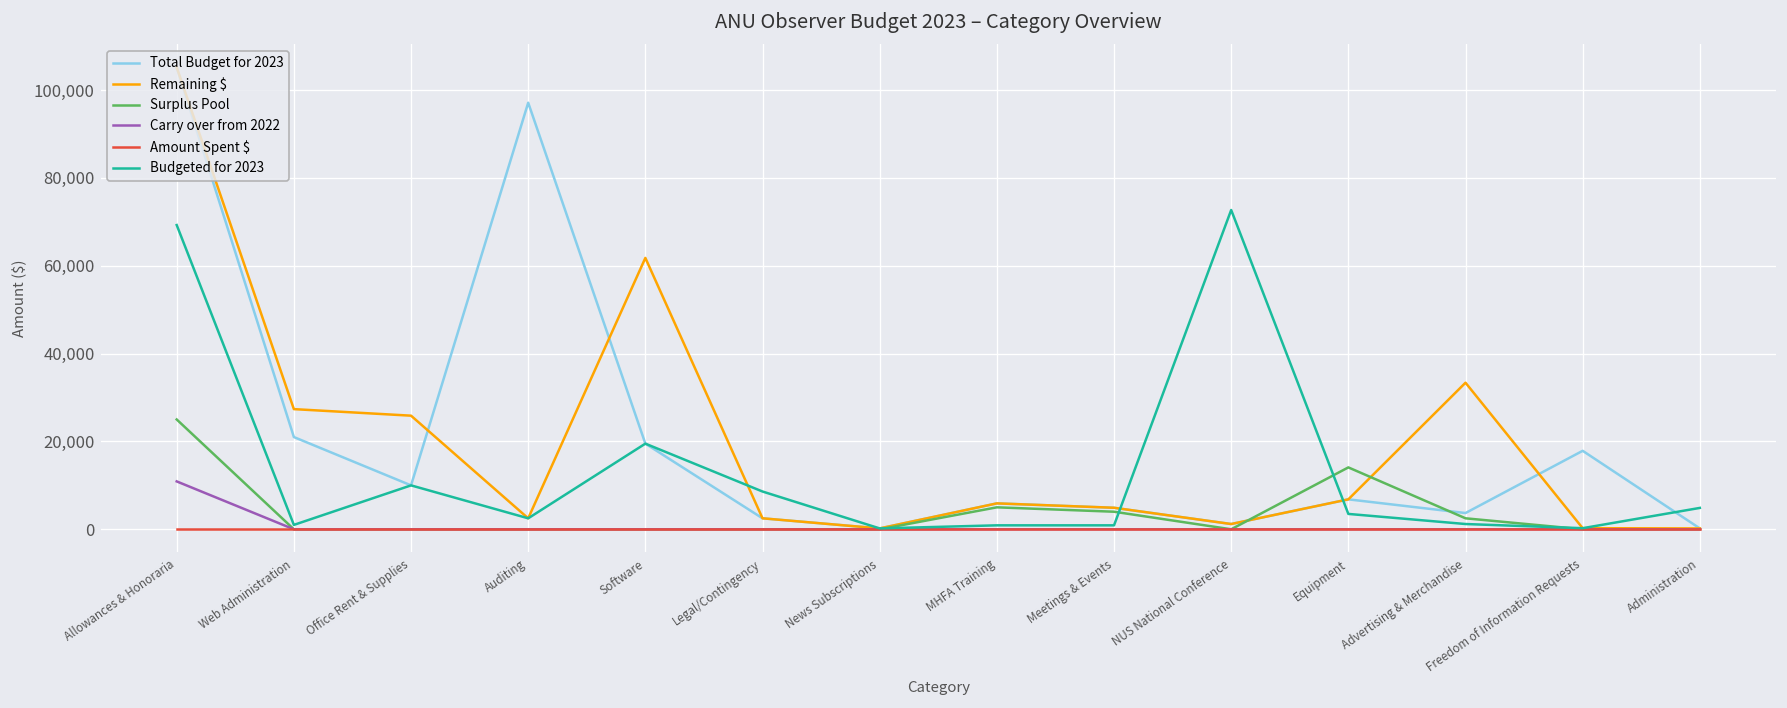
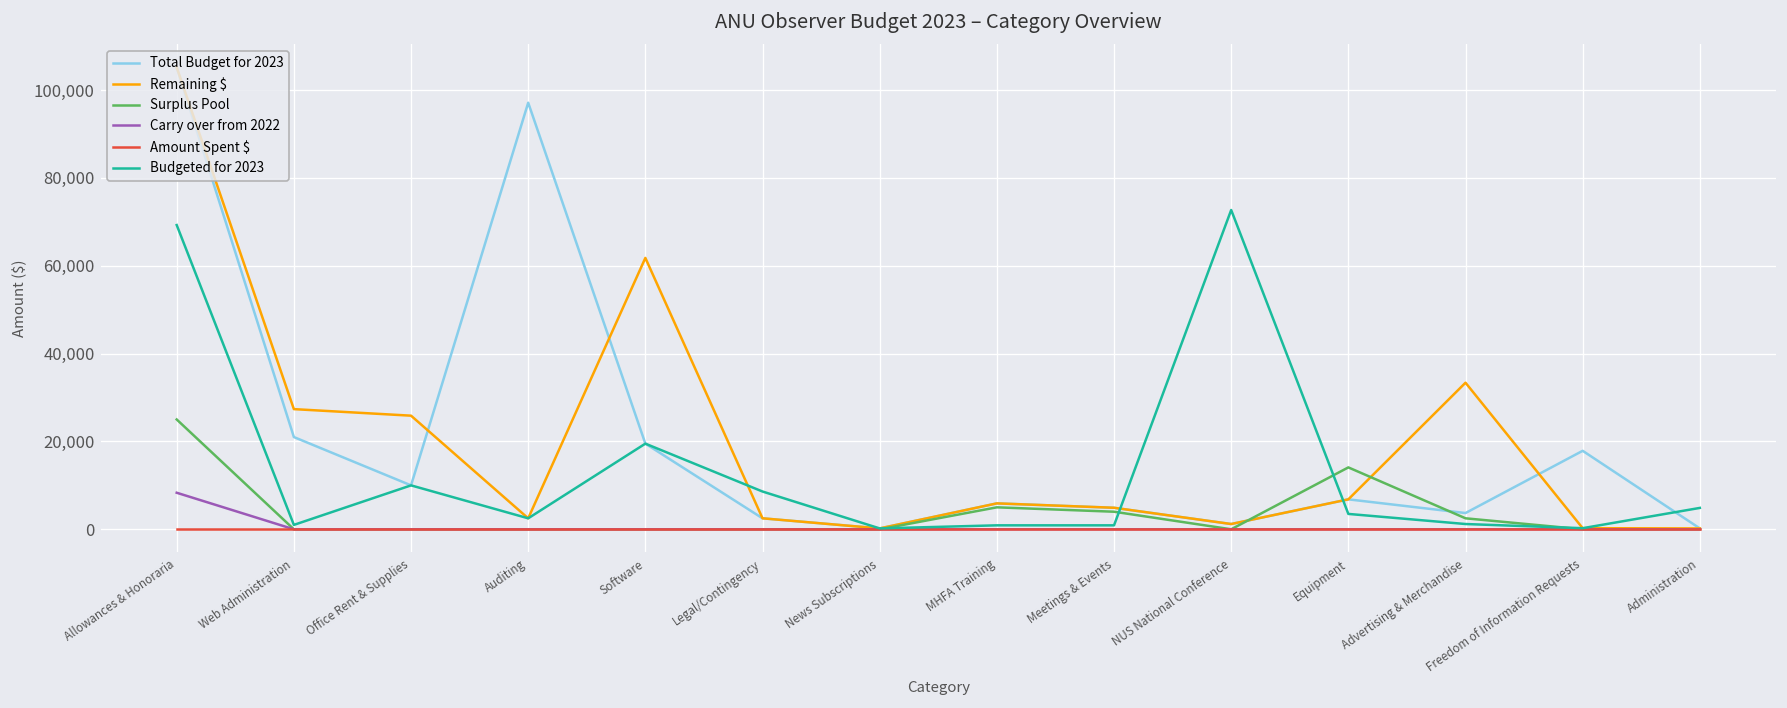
Carry over from 2022, Allowances & Honoraria: 11,000 -> 8,000
